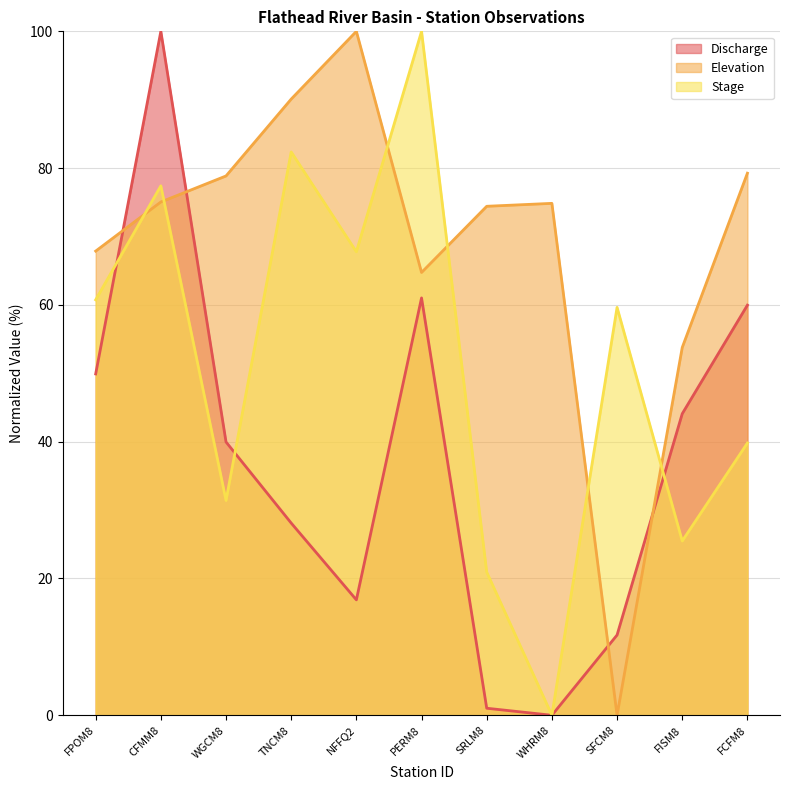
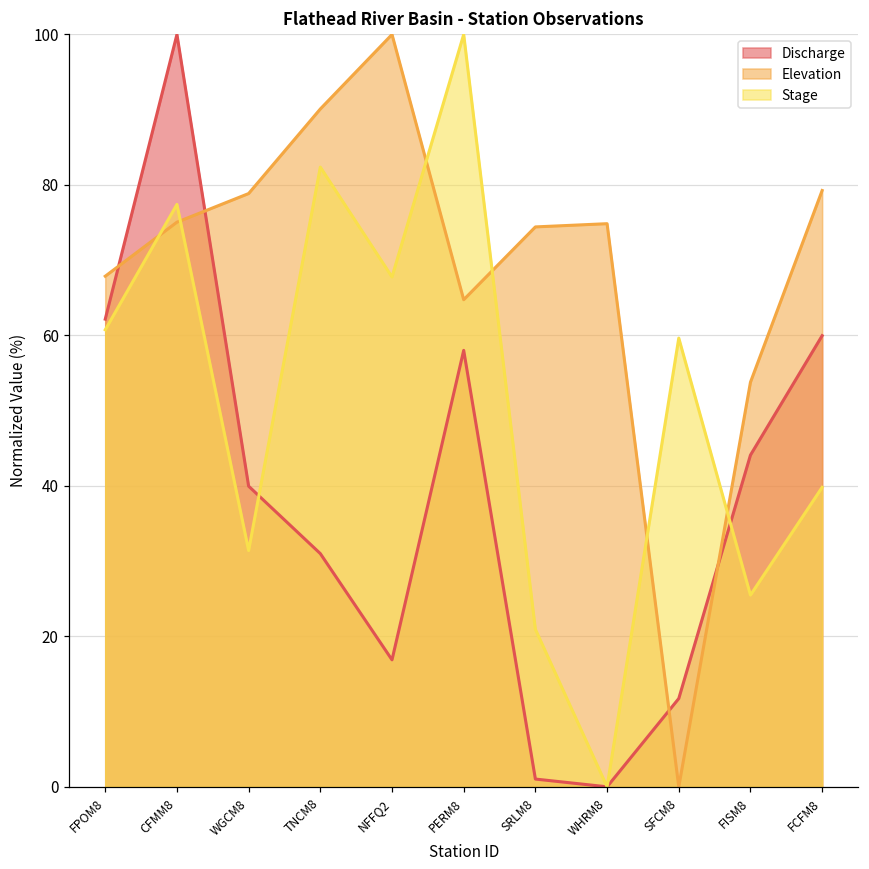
Discharge, FPOM8: 50 -> 62
Discharge, TNCM8: 28 -> 31
Discharge, PERM8: 61 -> 58
